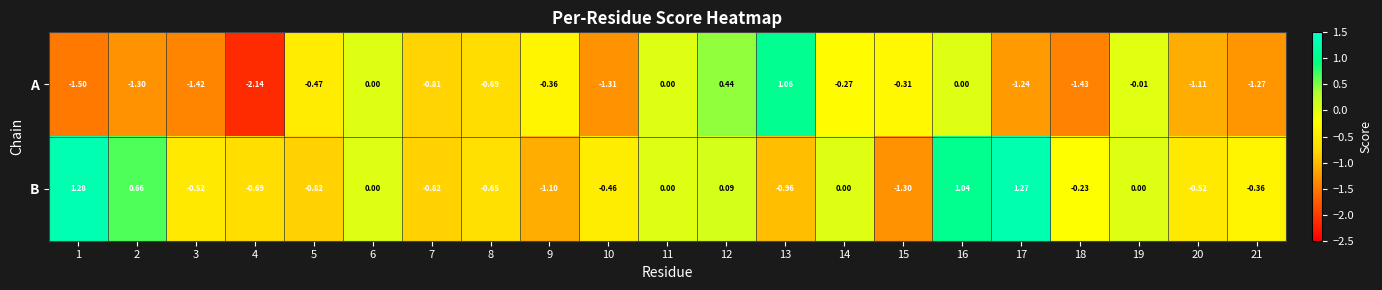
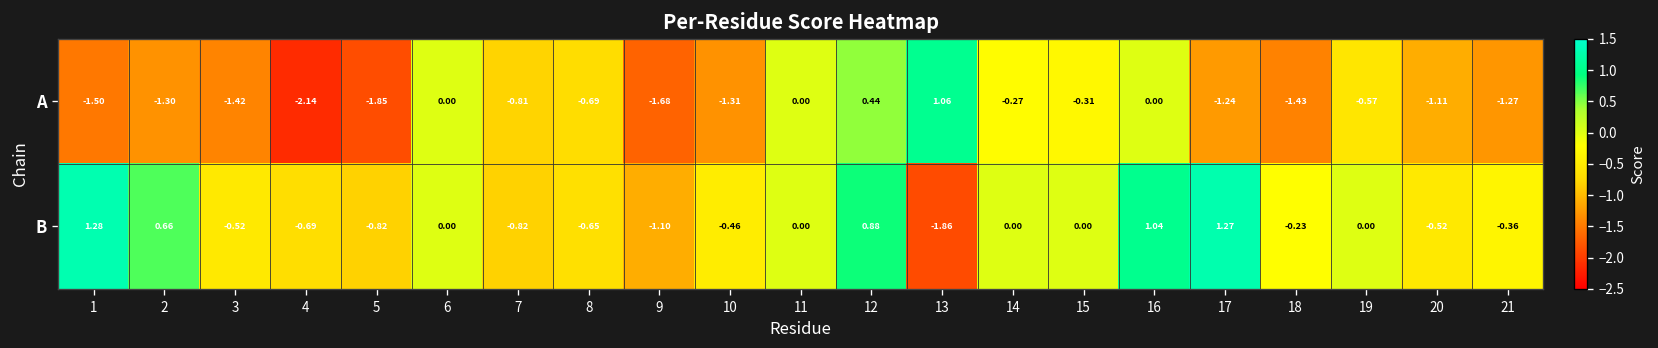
A, 5: -0.47 -> -1.85
A, 9: -0.36 -> -1.68
A, 19: -0.01 -> -0.57
B, 12: 0.09 -> 0.88
B, 13: -0.96 -> -1.86
B, 15: -1.30 -> 0.00
